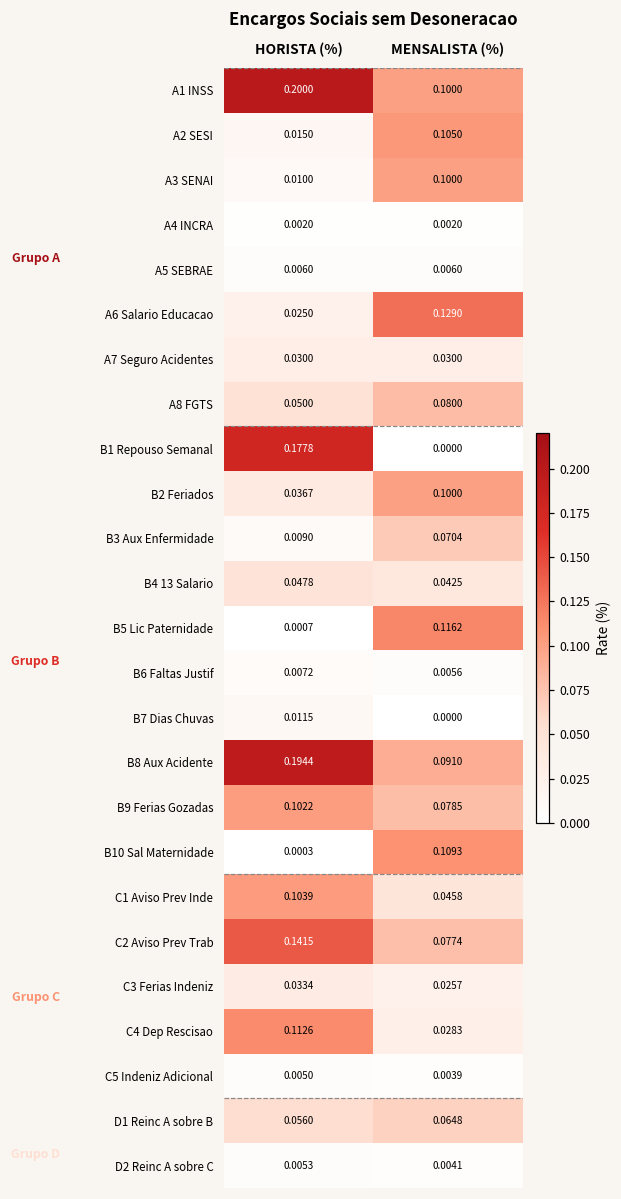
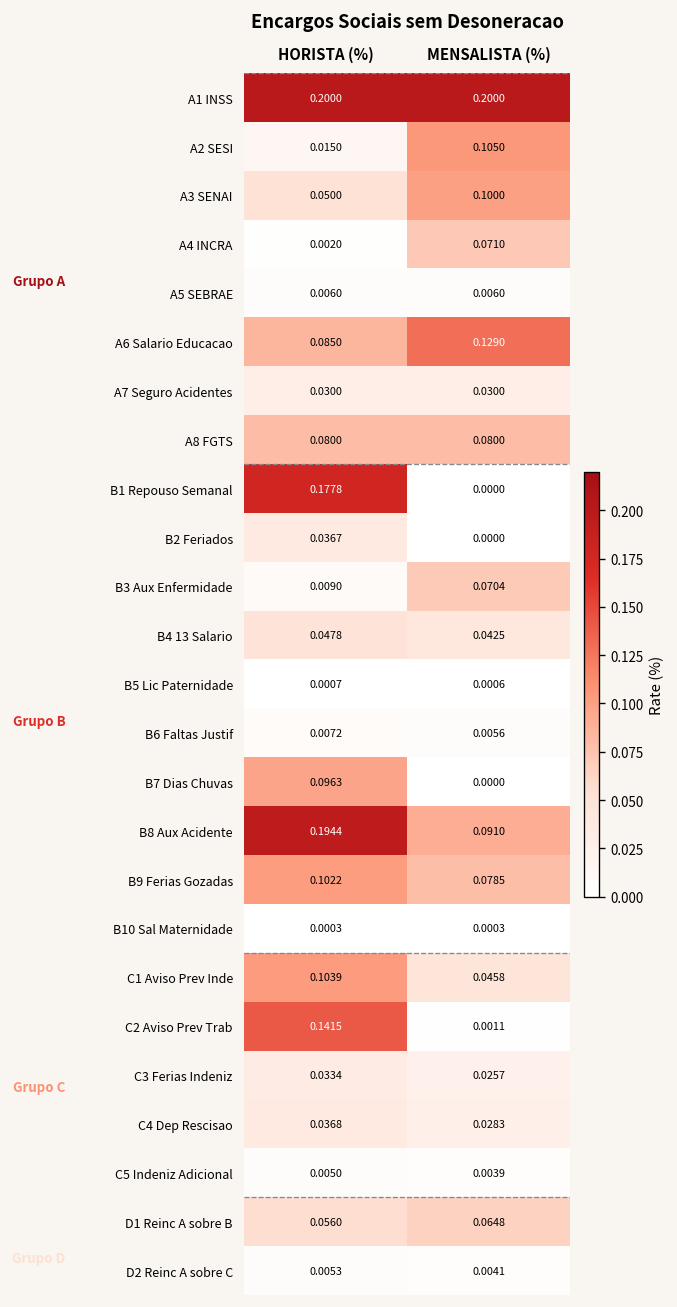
A1 INSS, MENSALISTA (%): 0.1000 -> 0.2000
A3 SENAI, HORISTA (%): 0.0100 -> 0.0500
A4 INCRA, MENSALISTA (%): 0.0020 -> 0.0710
A6 Salario Educacao, HORISTA (%): 0.0250 -> 0.0850
A8 FGTS, HORISTA (%): 0.0500 -> 0.0800
B2 Feriados, MENSALISTA (%): 0.1000 -> 0.0000
B5 Lic Paternidade, MENSALISTA (%): 0.1162 -> 0.0006
B7 Dias Chuvas, HORISTA (%): 0.0115 -> 0.0963
B10 Sal Maternidade, MENSALISTA (%): 0.1093 -> 0.0003
C2 Aviso Prev Trab, MENSALISTA (%): 0.0774 -> 0.0011
C4 Dep Rescisao, HORISTA (%): 0.1126 -> 0.0368
